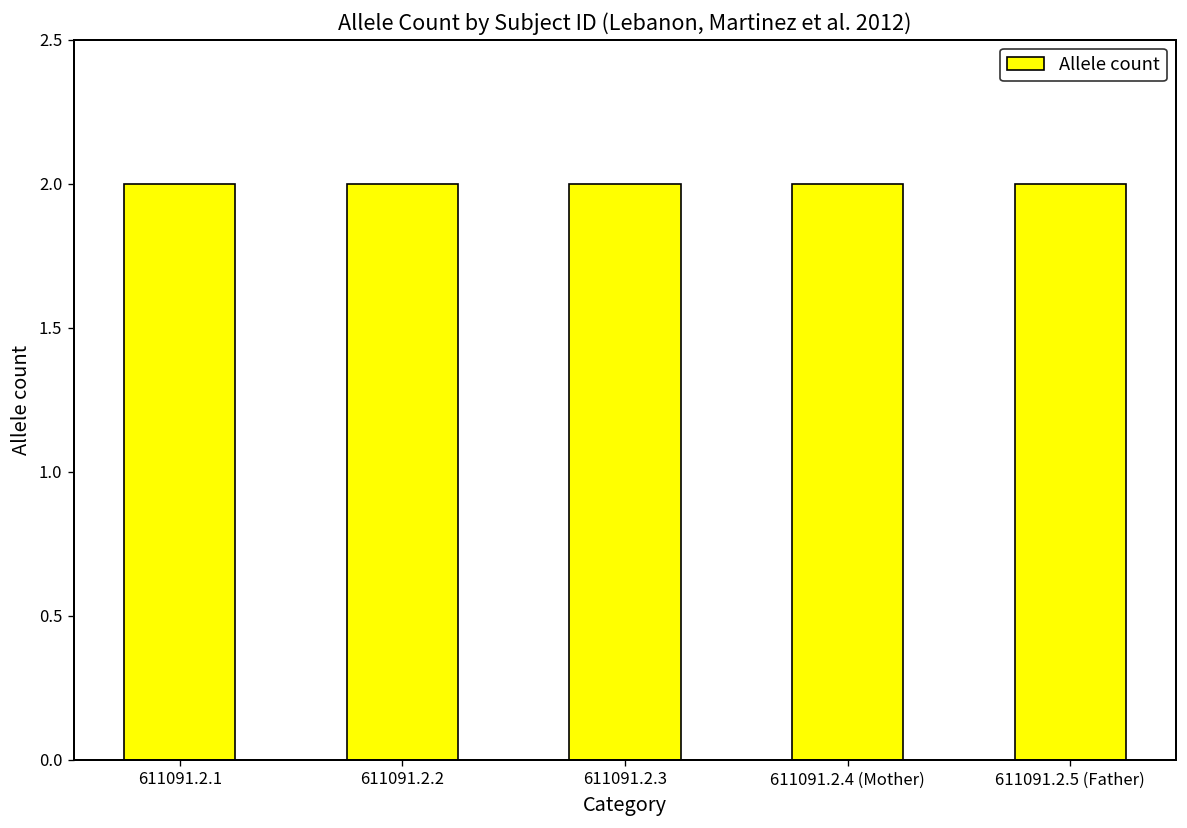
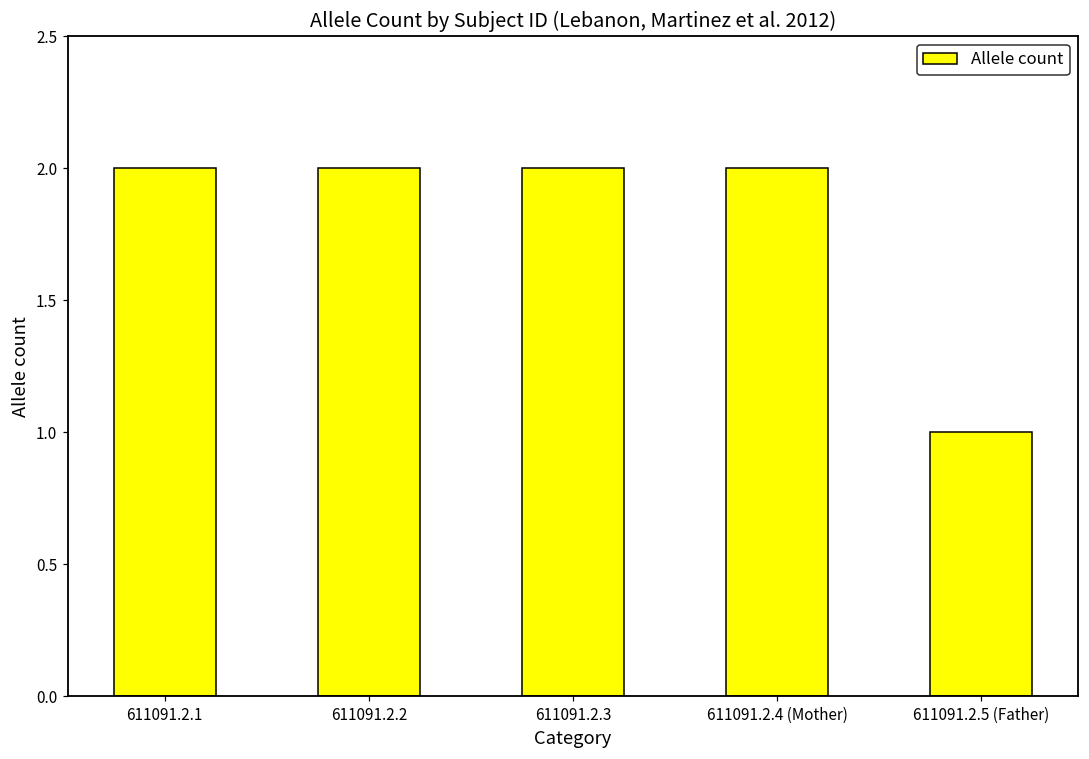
611091.2.5 (Father): 2 -> 1
